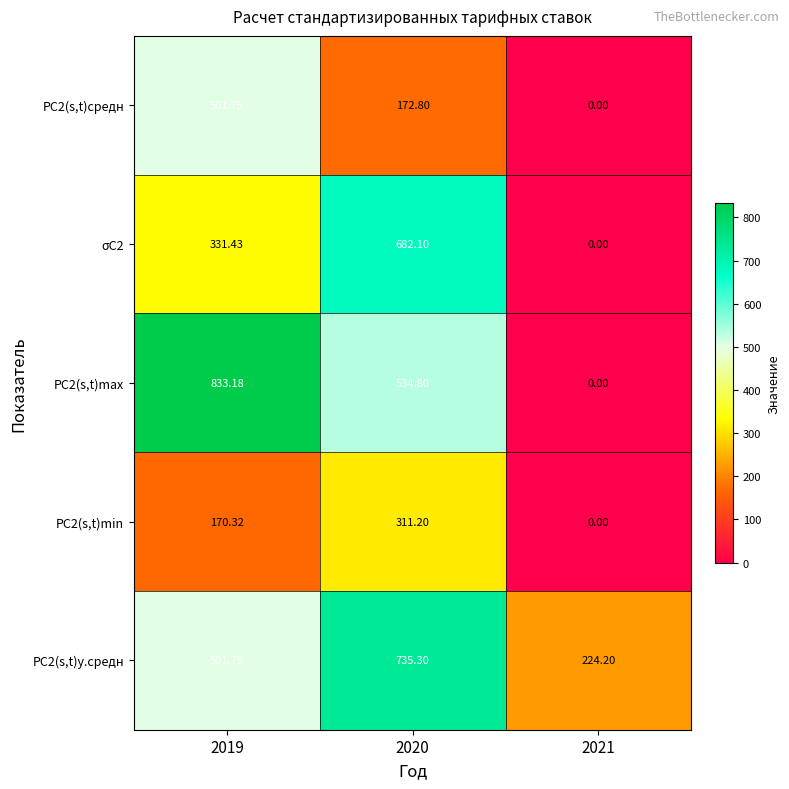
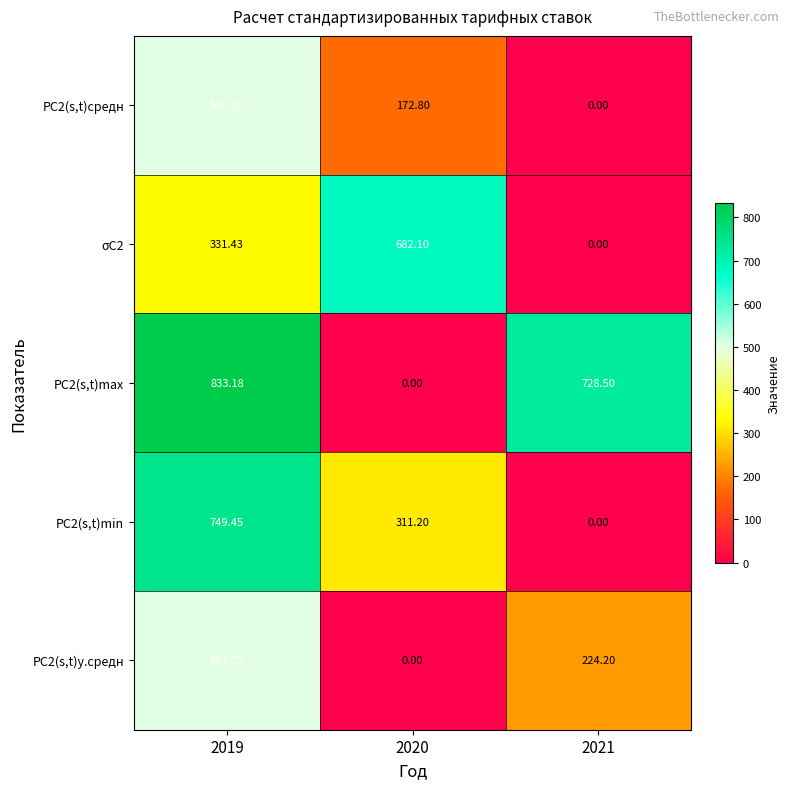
РС2(s,t)max, 2020: 534.80 -> 0.00
РС2(s,t)max, 2021: 0.00 -> 728.50
РС2(s,t)min, 2019: 170.32 -> 749.45
РС2(s,t)у.средн, 2020: 735.30 -> 0.00
